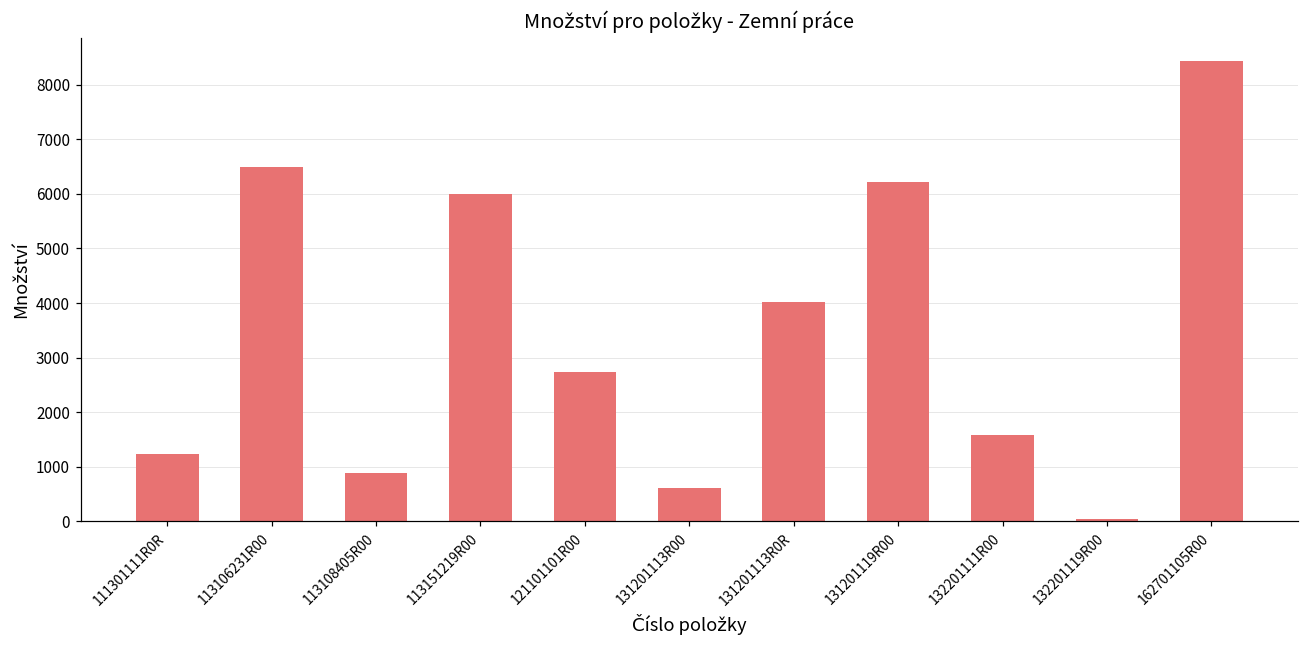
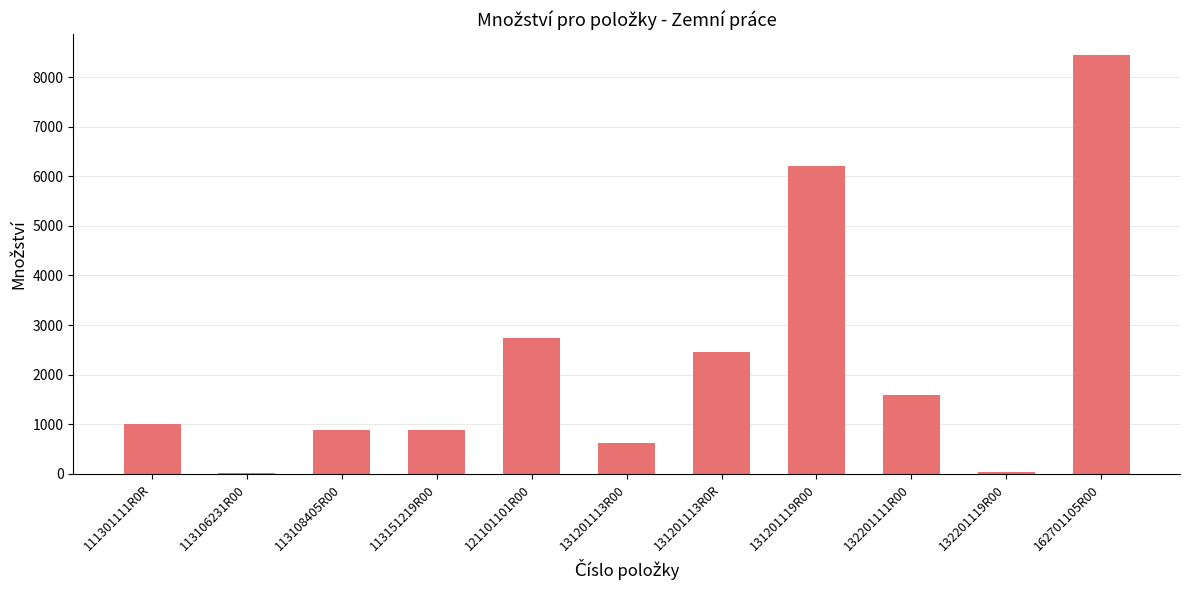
111301111R0R: 1200 -> 1000
113106231R00: 6500 -> 0
113151219R00: 6000 -> 900
131201113R0R: 4000 -> 2400
